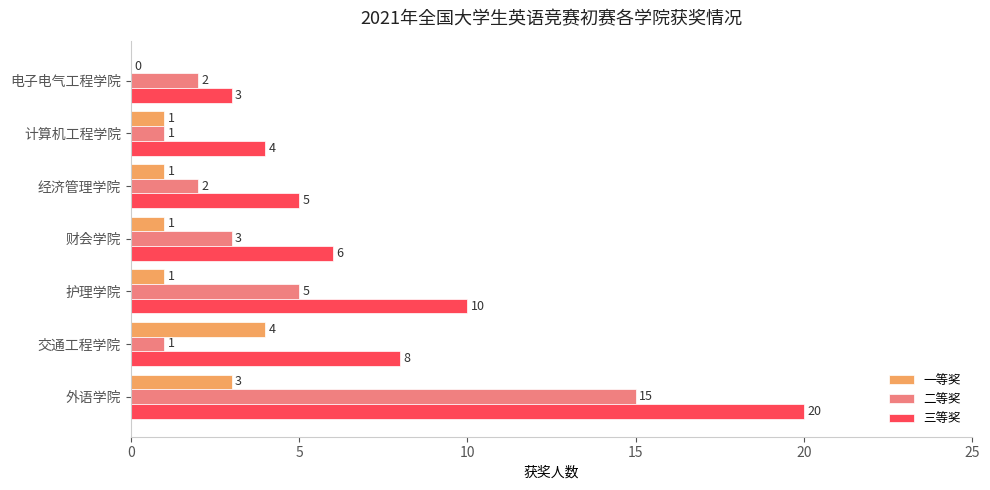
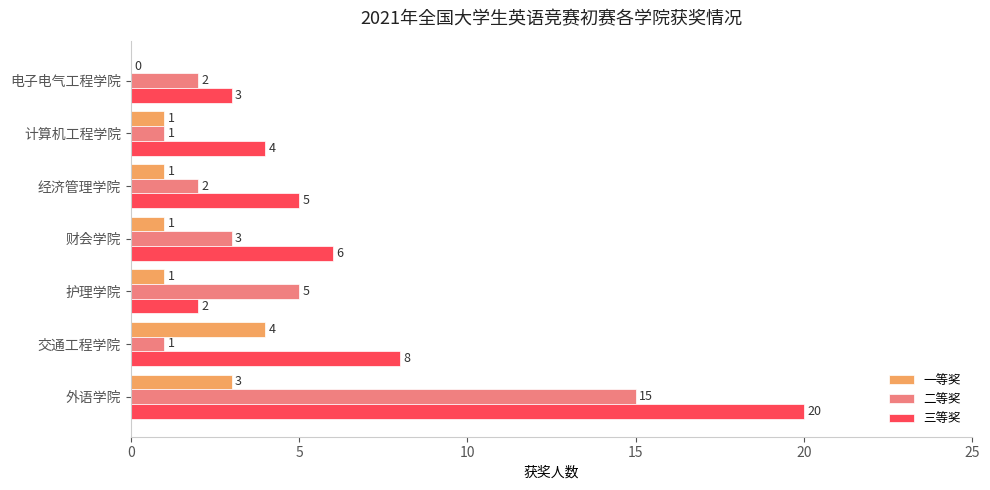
三等奖, 护理学院: 10 -> 2
